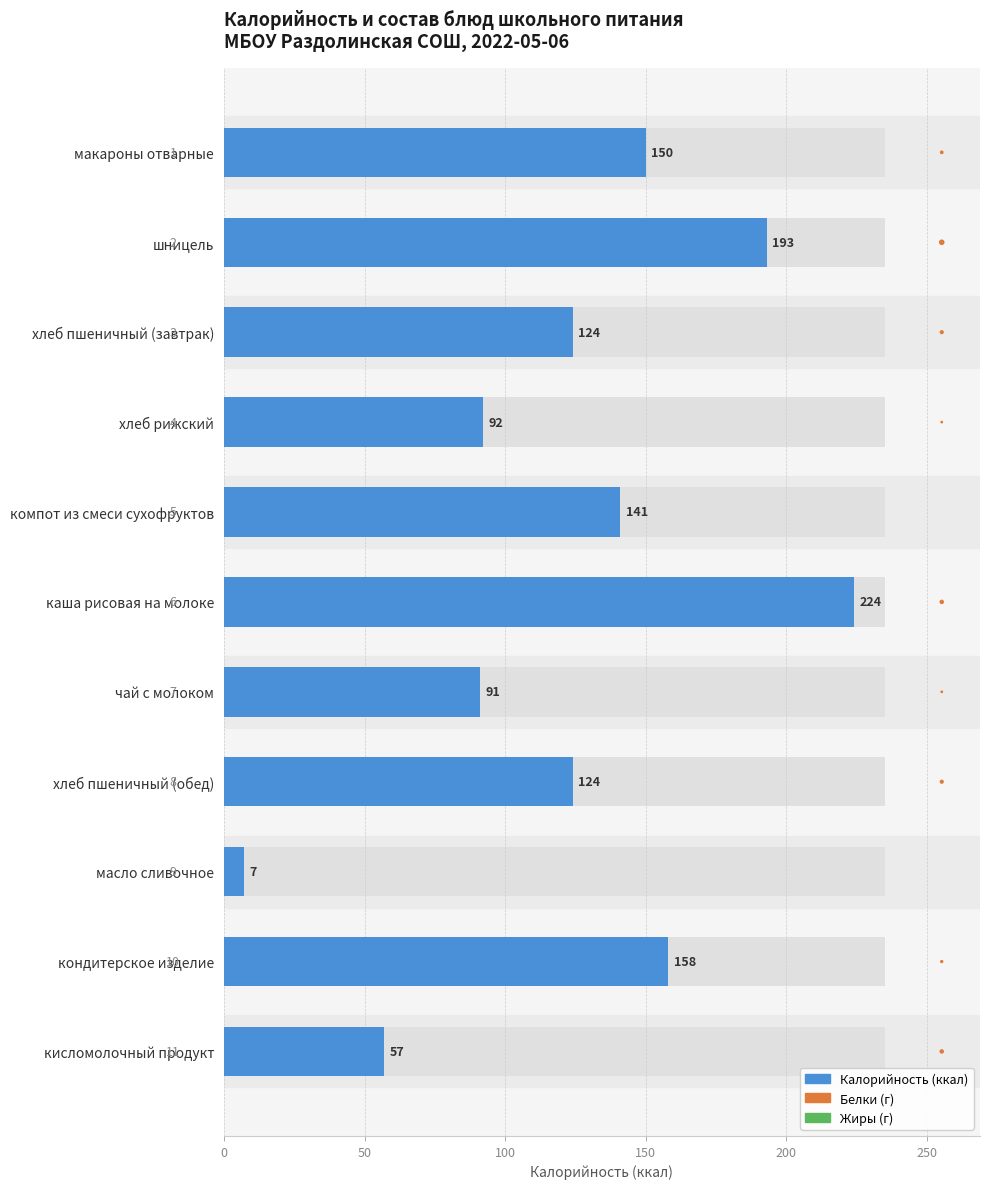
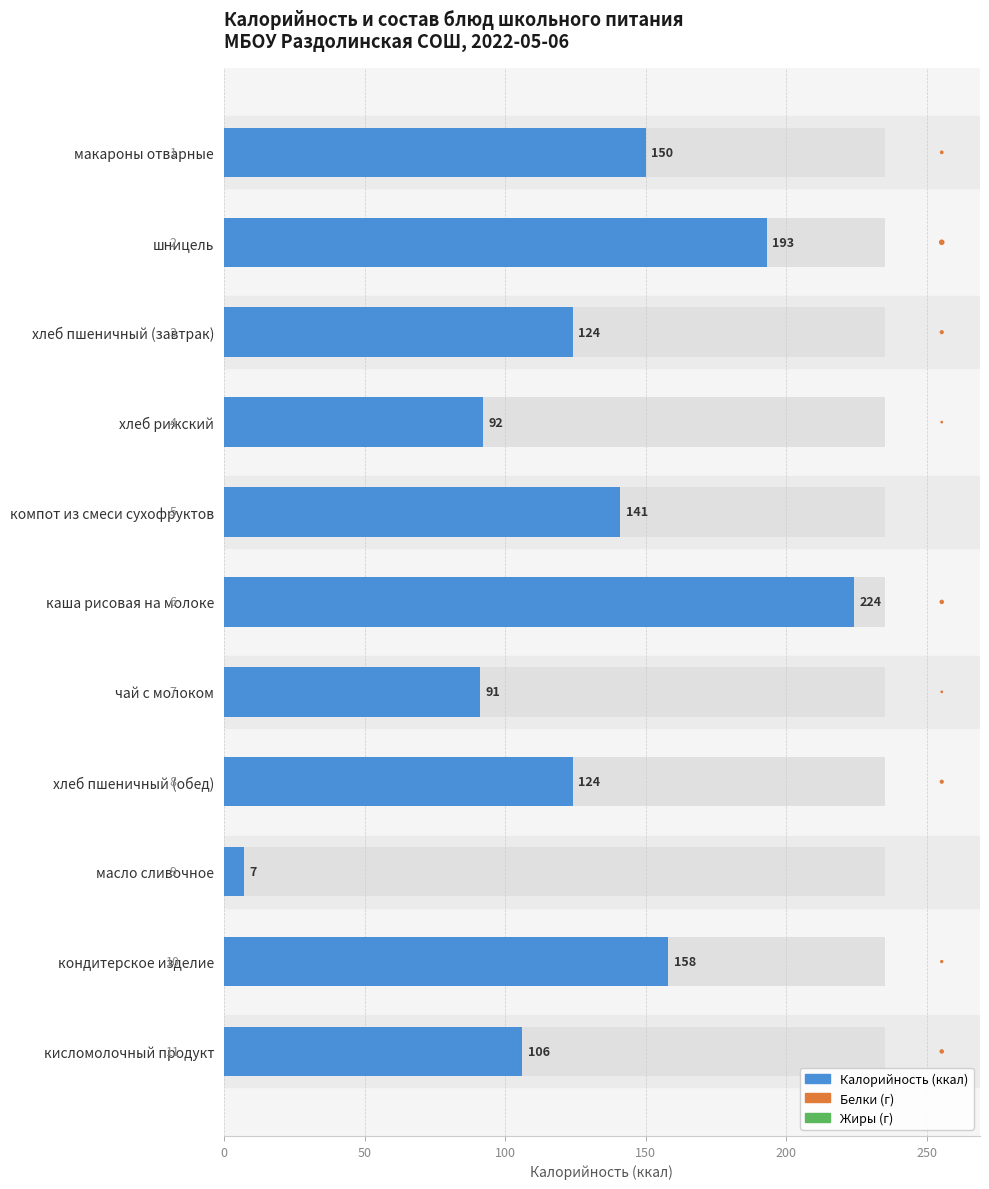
Калорийность (ккал), кисломолочный продукт: 57 -> 106
